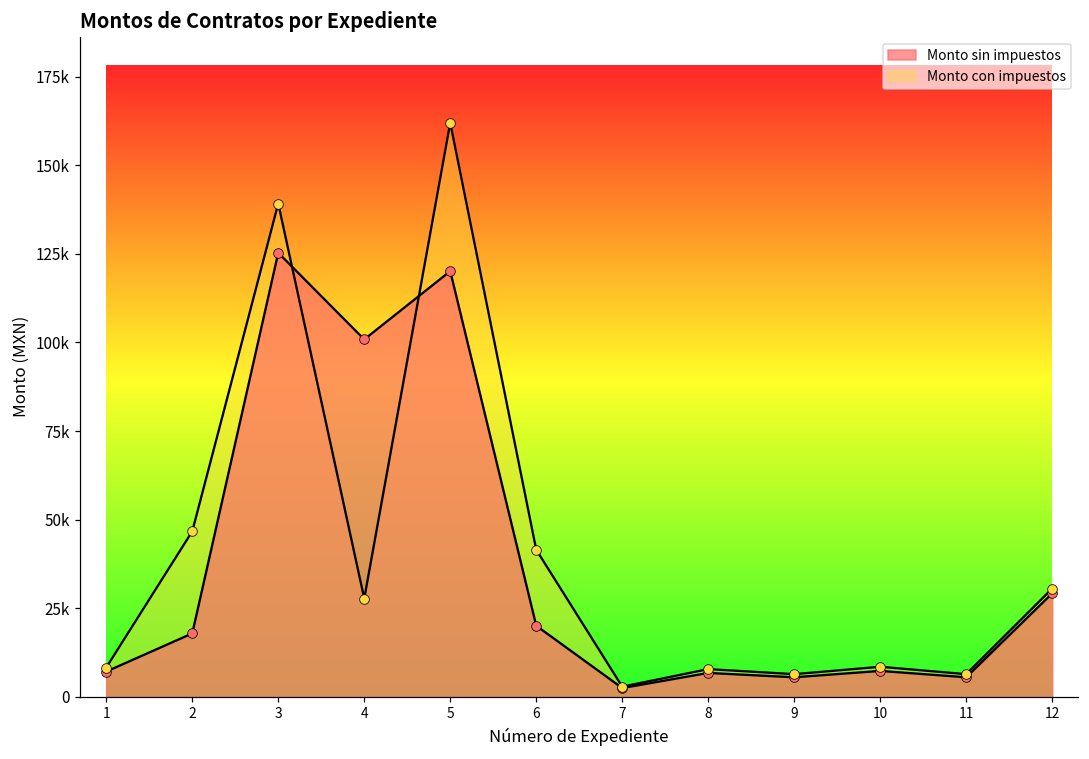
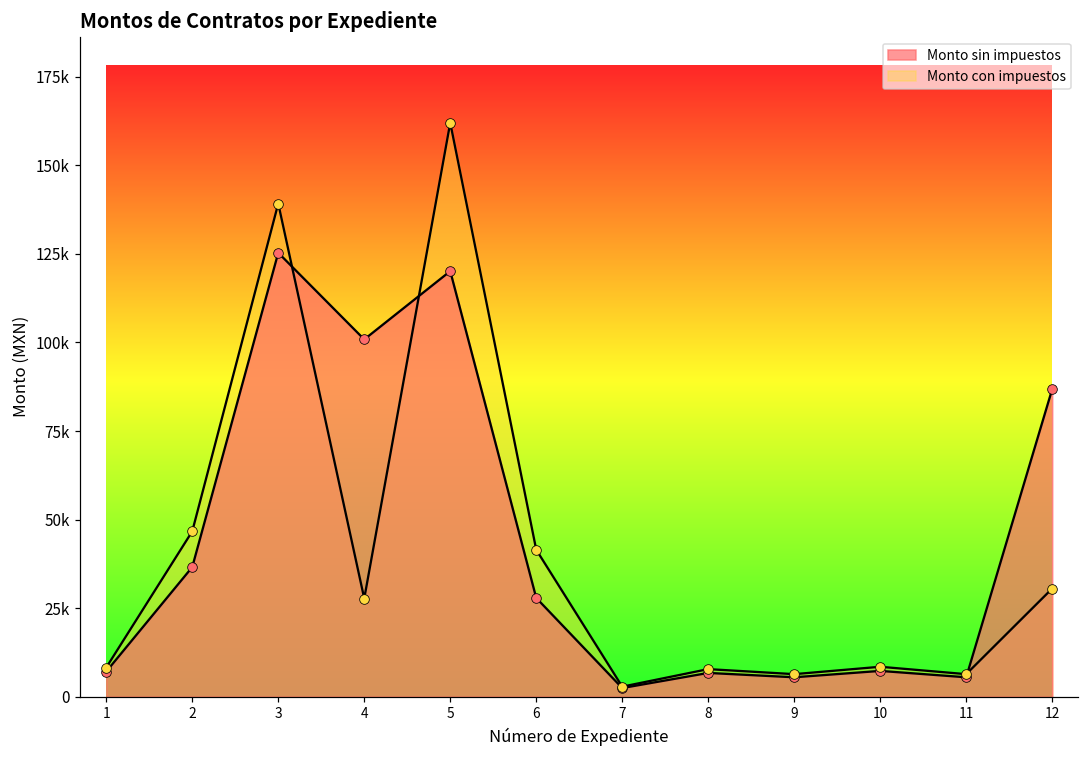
Monto sin impuestos, 2: 18000 -> 37000
Monto sin impuestos, 6: 20000 -> 28000
Monto sin impuestos, 12: 29000 -> 87000
